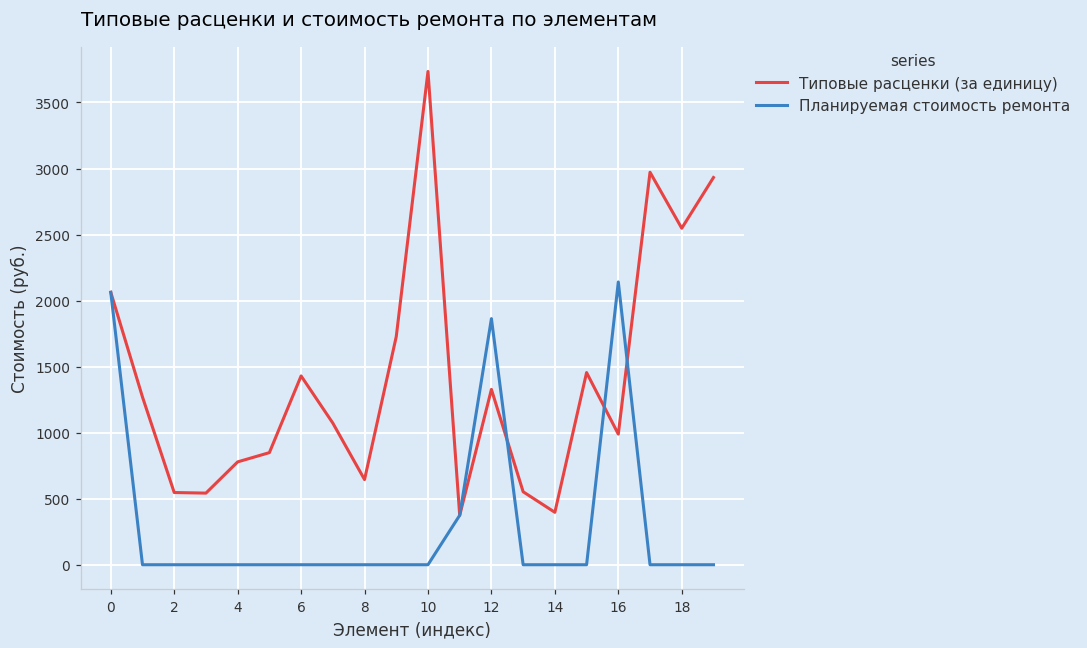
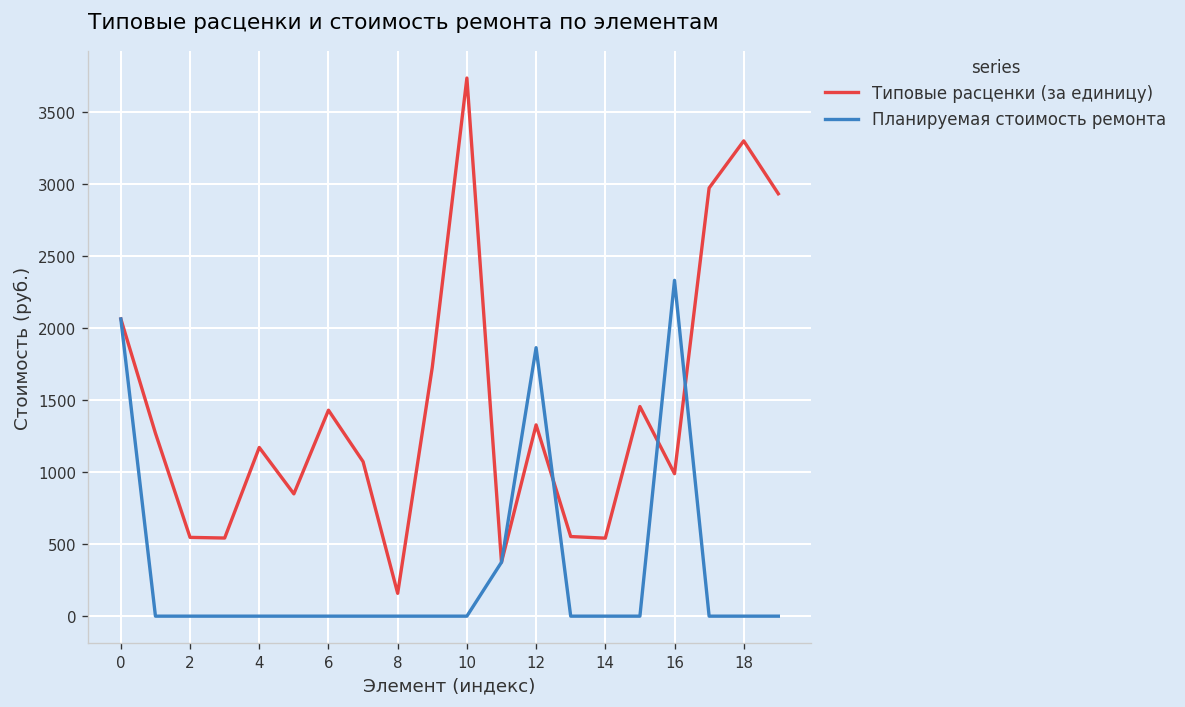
Типовые расценки (за единицу), 4: 780 -> 1170
Типовые расценки (за единицу), 8: 640 -> 160
Типовые расценки (за единицу), 14: 400 -> 540
Планируемая стоимость ремонта, 16: 2140 -> 2330
Типовые расценки (за единицу), 18: 2550 -> 3300
